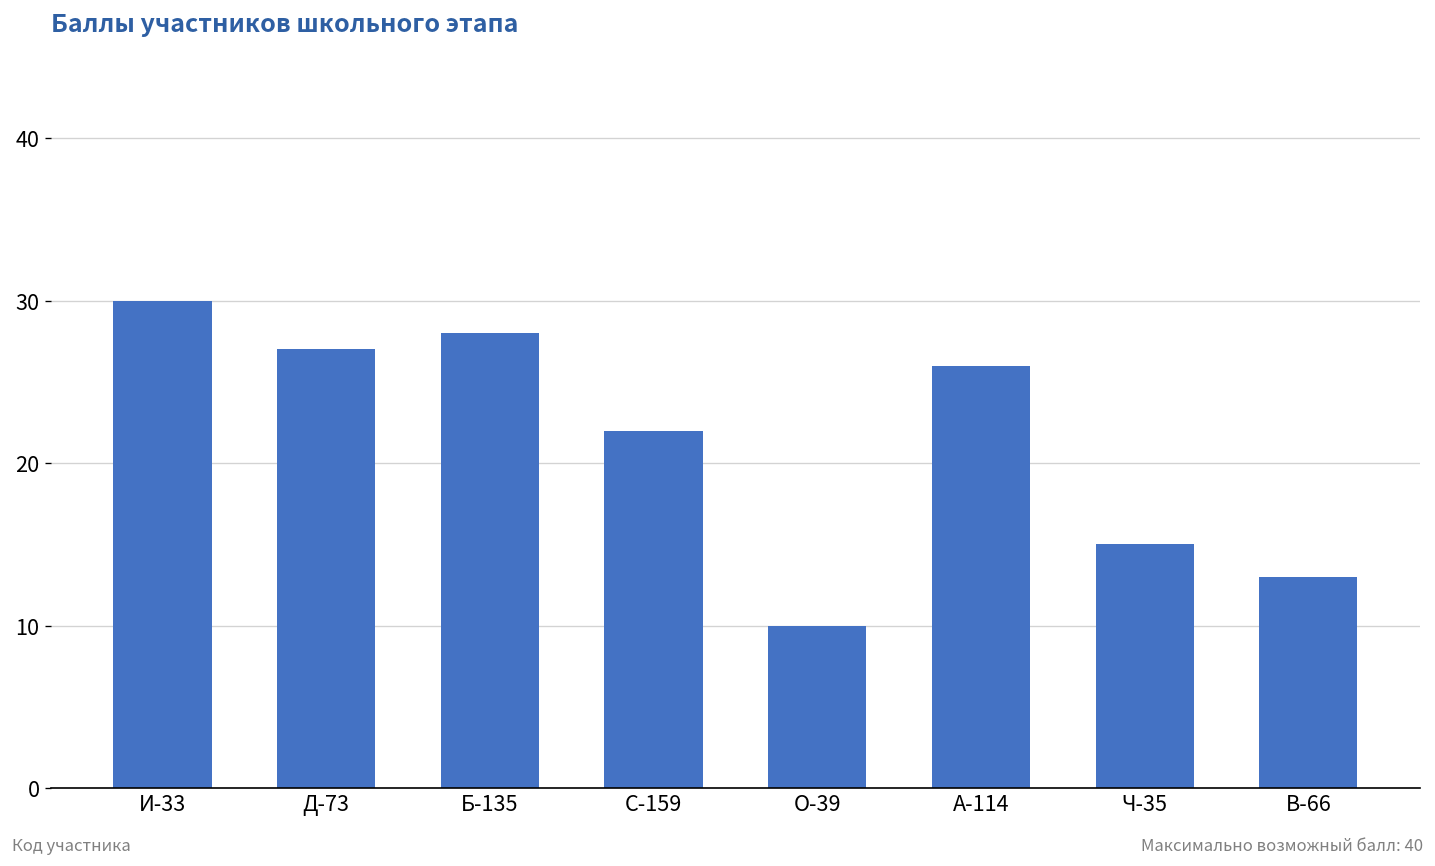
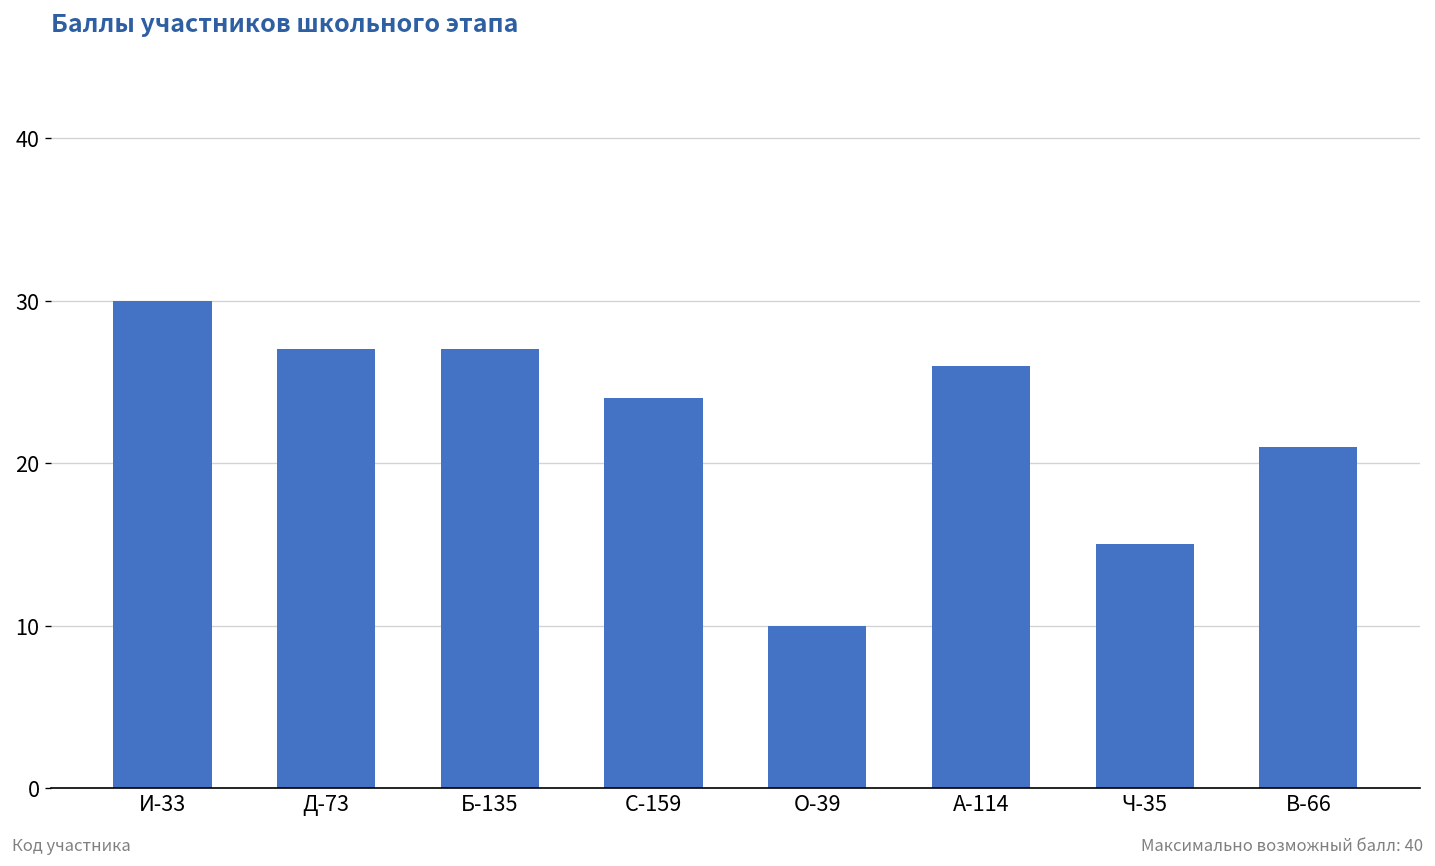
Б-135: 28 -> 27
С-159: 22 -> 24
В-66: 13 -> 21
